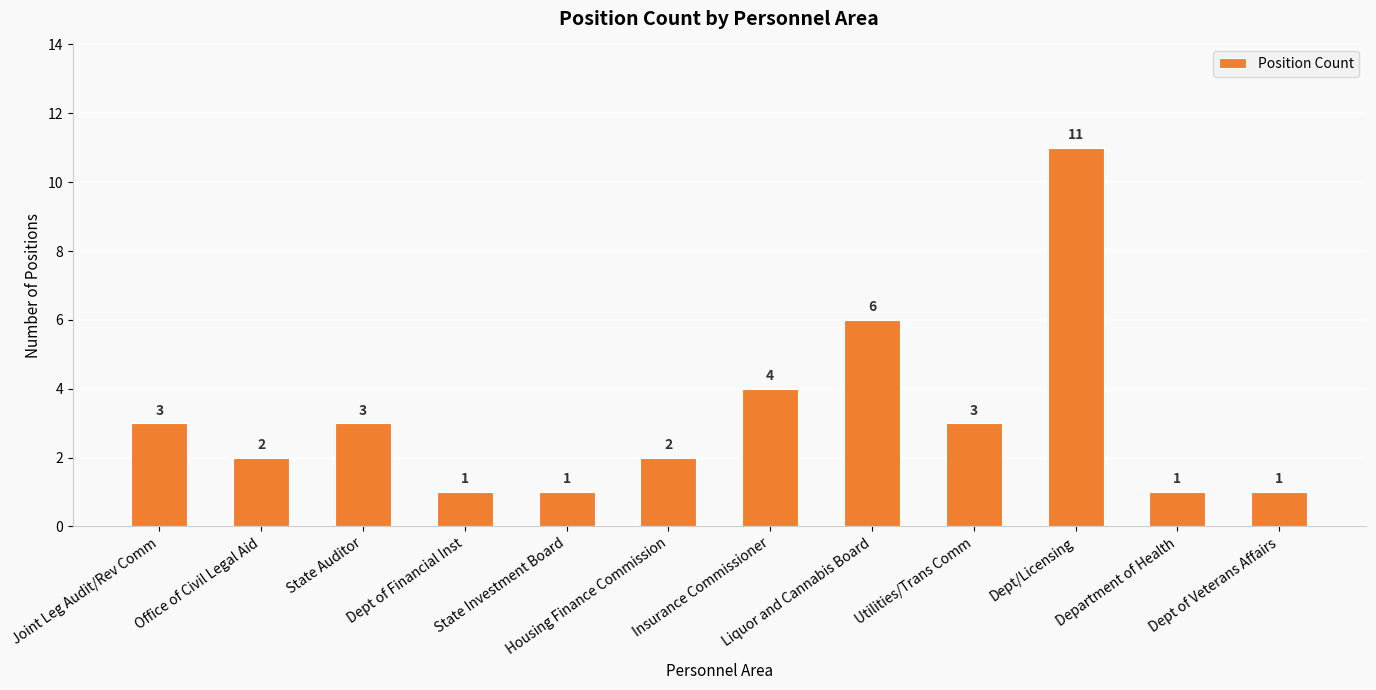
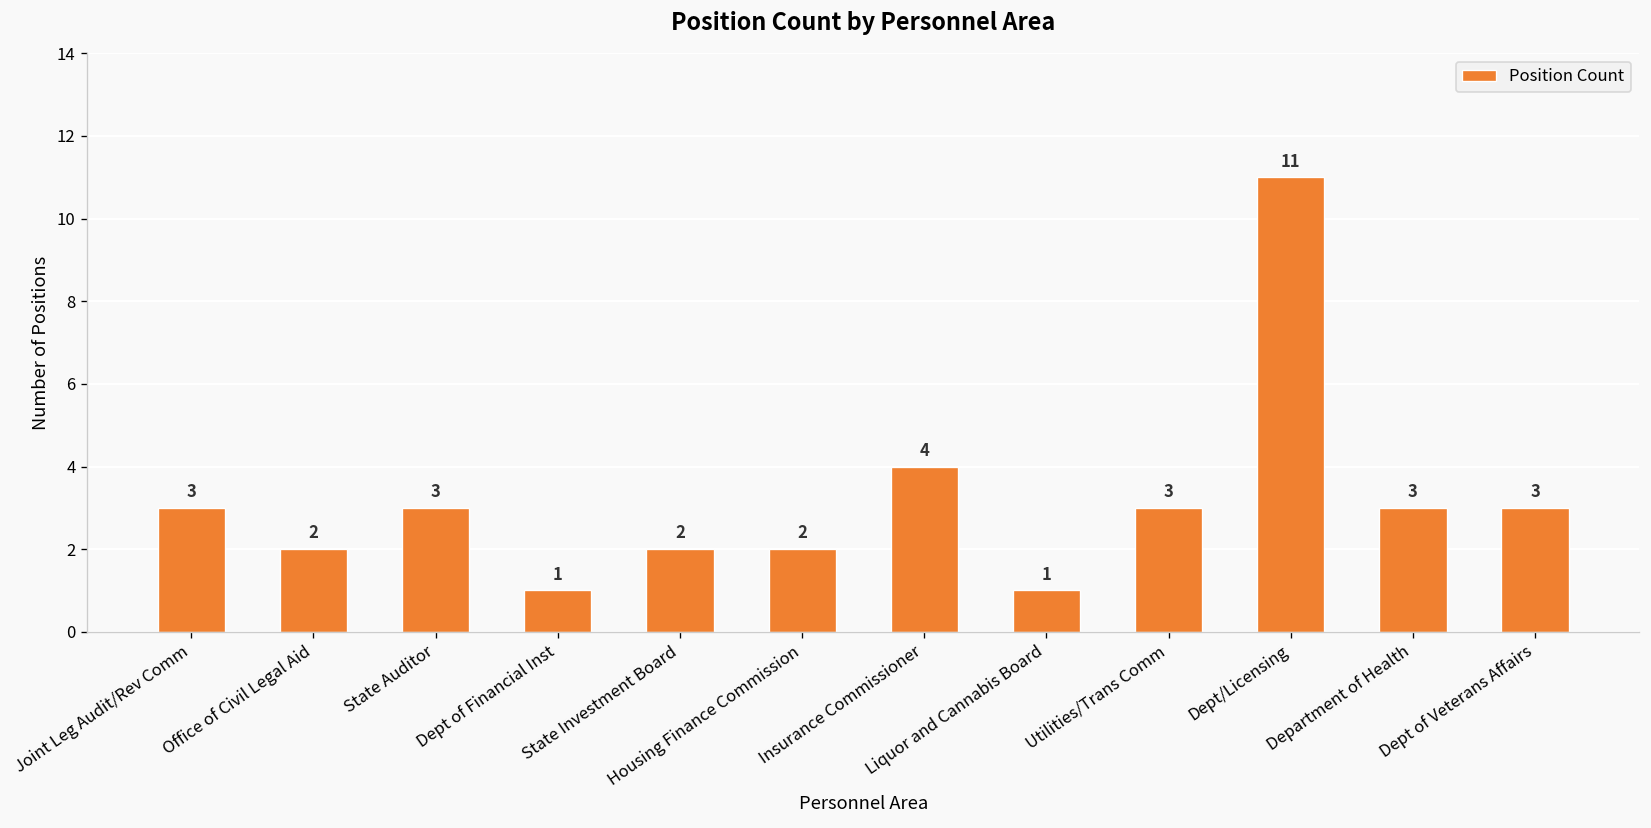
State Investment Board: 1 -> 2
Liquor and Cannabis Board: 6 -> 1
Department of Health: 1 -> 3
Dept of Veterans Affairs: 1 -> 3
